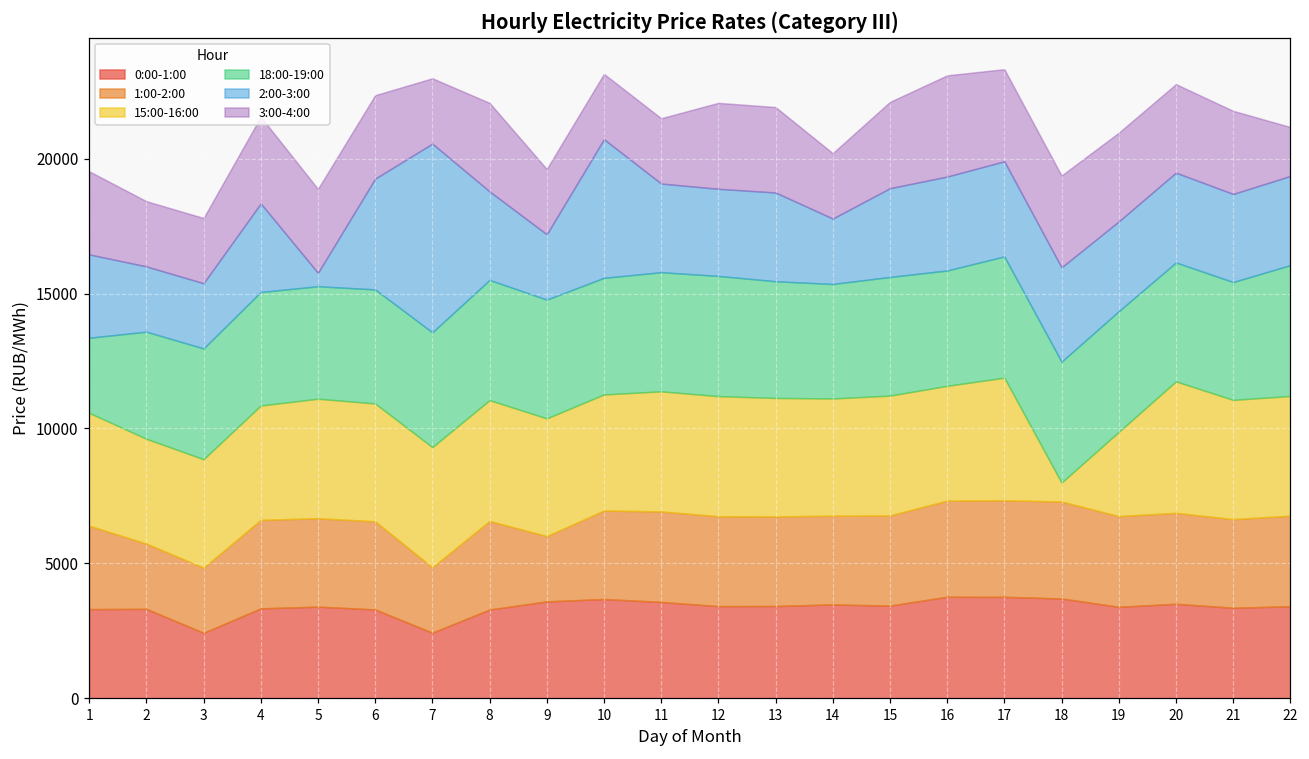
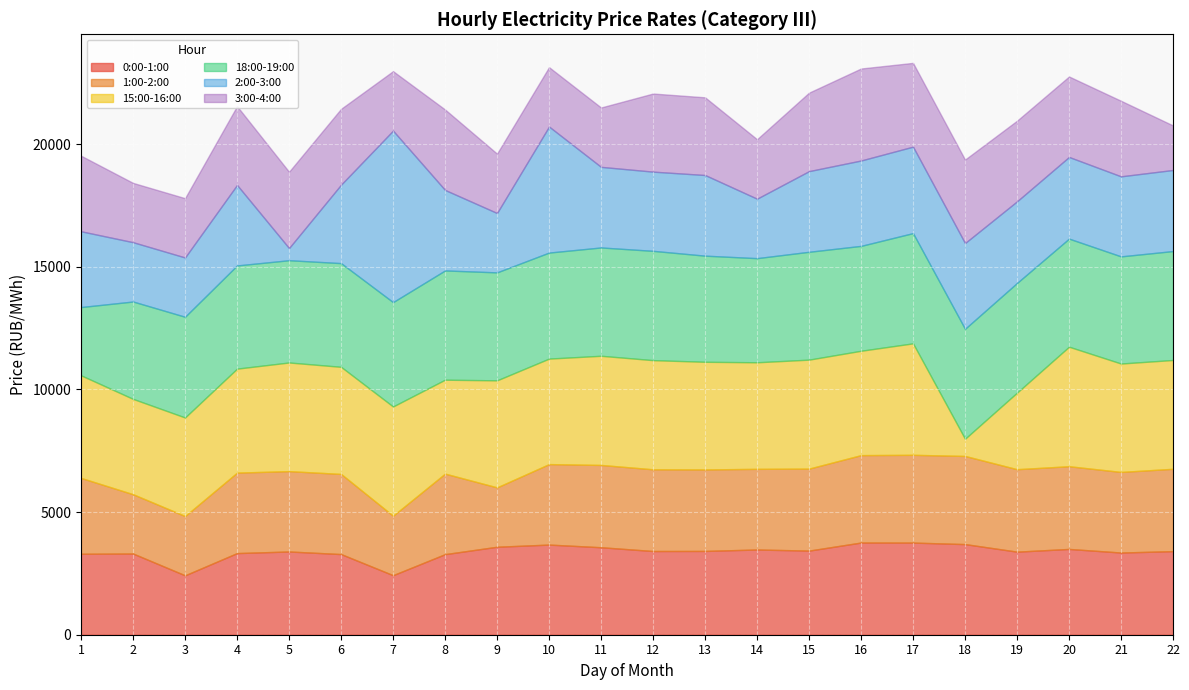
2:00-3:00, 6: 4100 -> 3200
15:00-16:00, 8: 4500 -> 3800
18:00-19:00, 22: 4800 -> 4400
